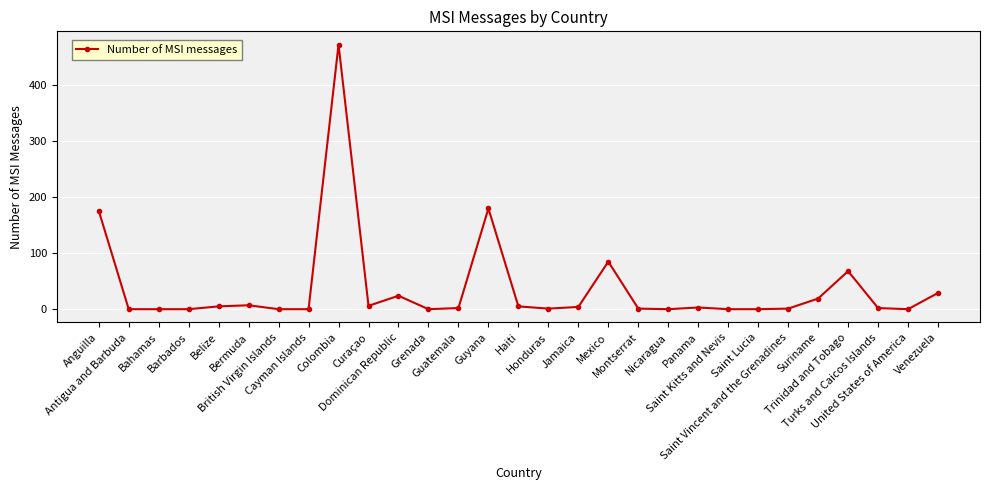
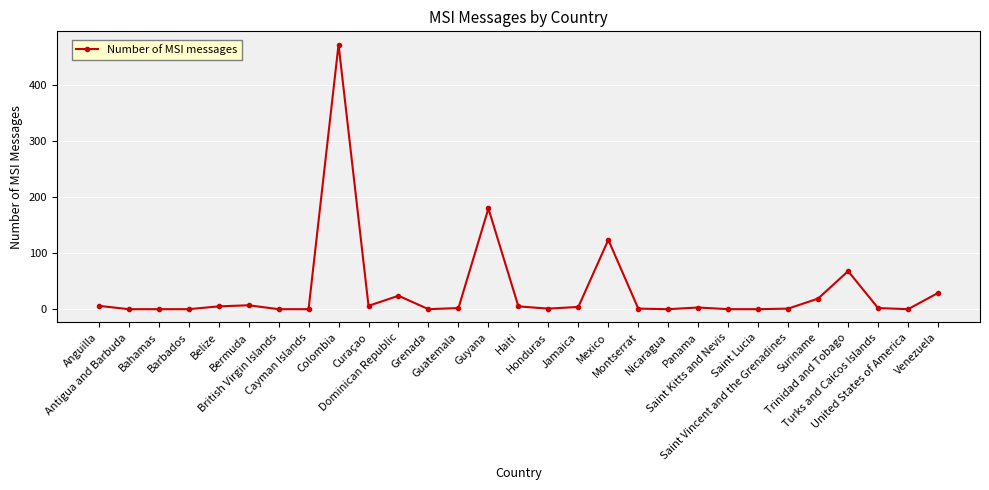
Anguilla: 180 -> 10
Mexico: 90 -> 120
